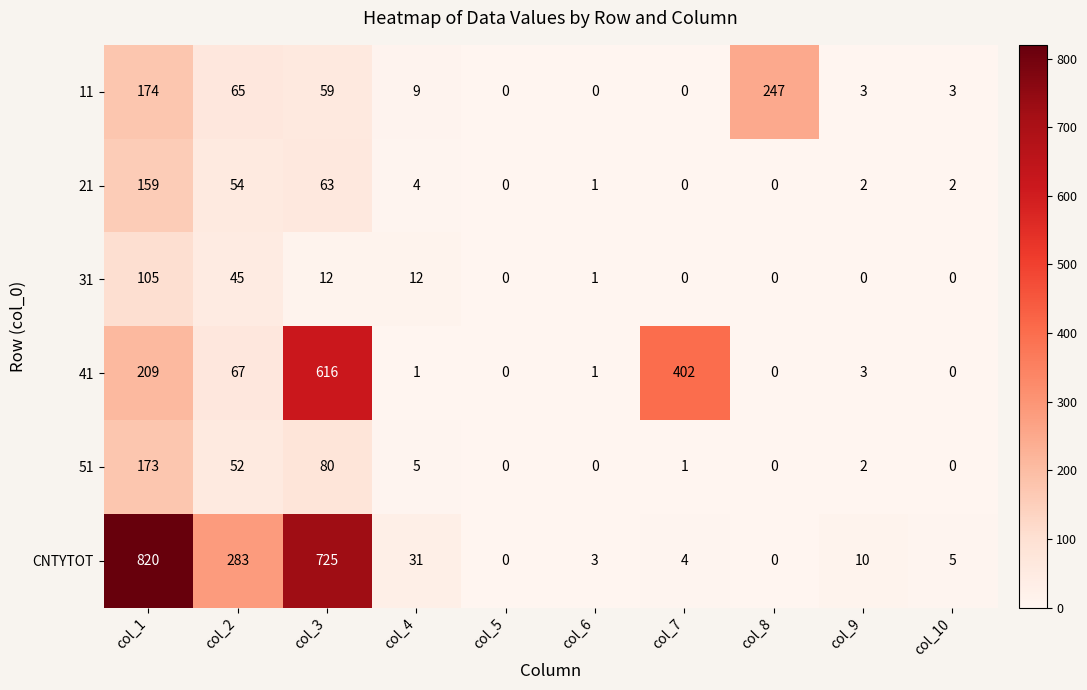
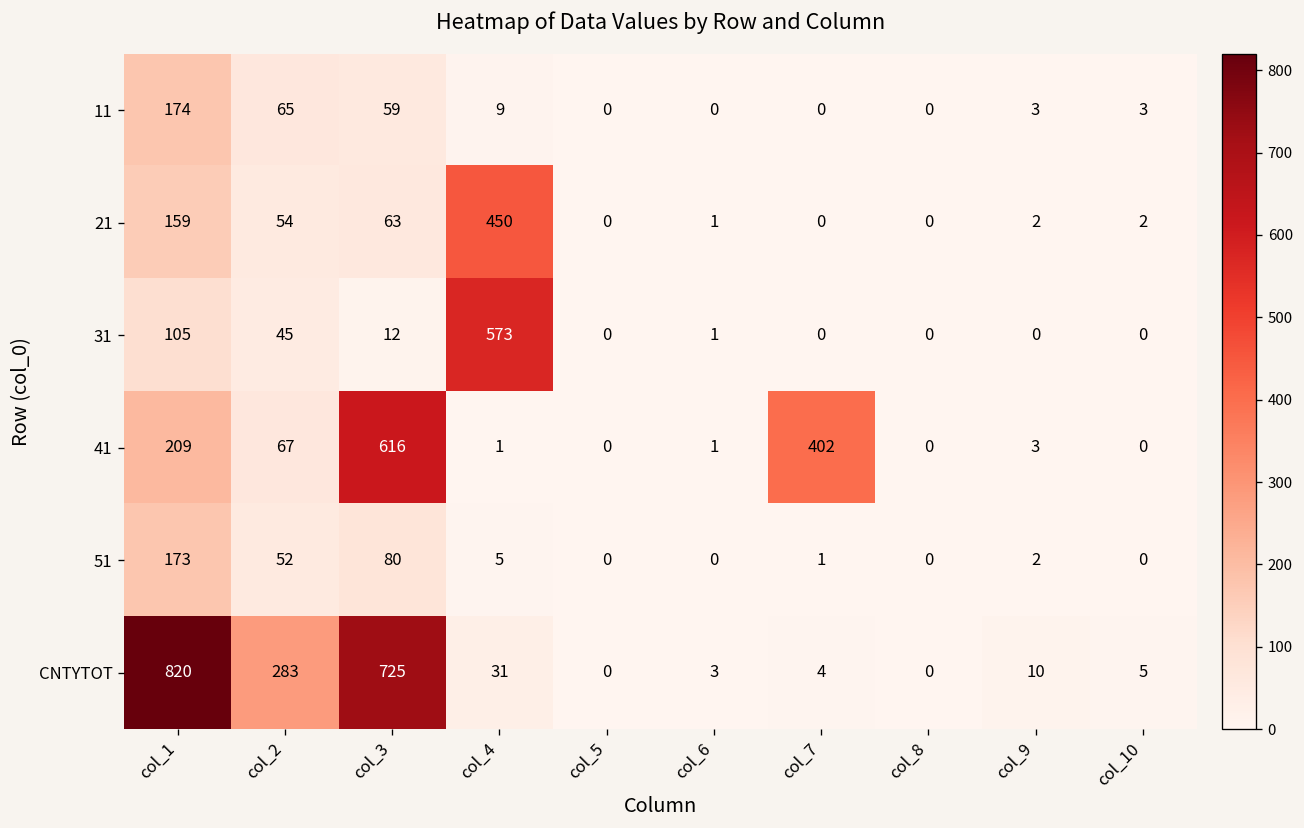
11, col_8: 247 -> 0
21, col_4: 4 -> 450
31, col_4: 12 -> 573
